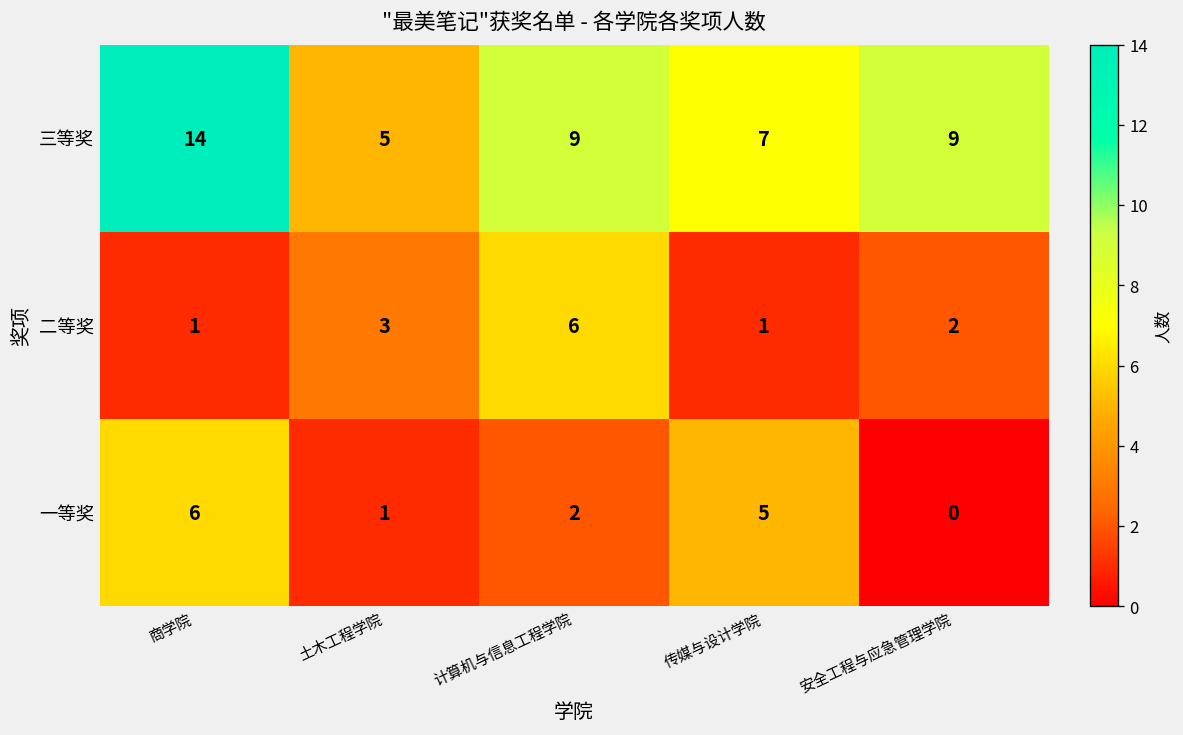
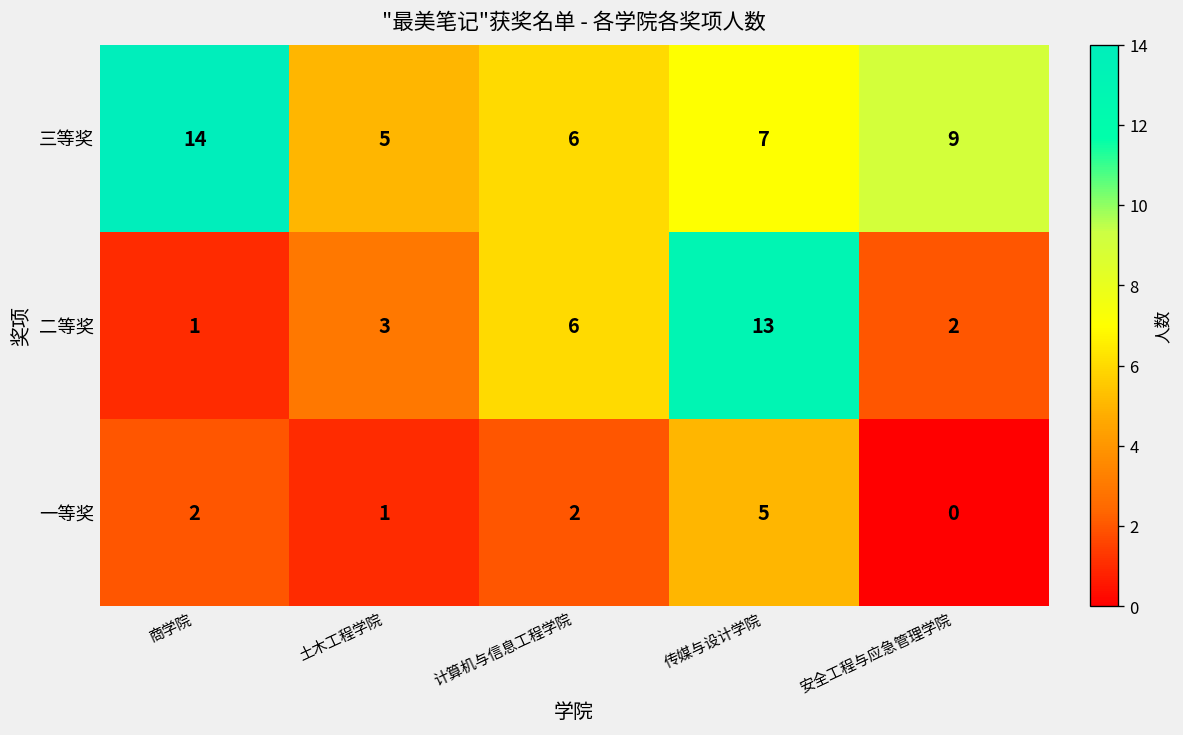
三等奖, 计算机与信息工程学院: 9 -> 6
二等奖, 传媒与设计学院: 1 -> 13
一等奖, 商学院: 6 -> 2
